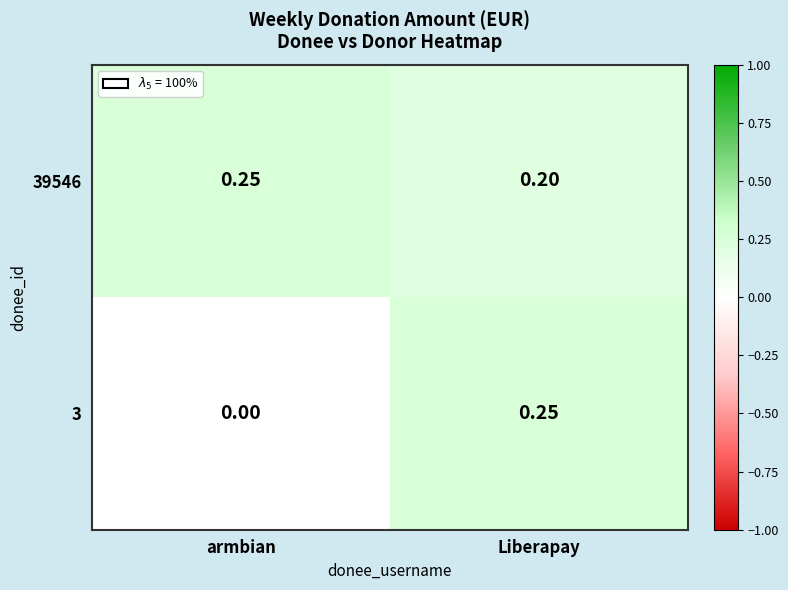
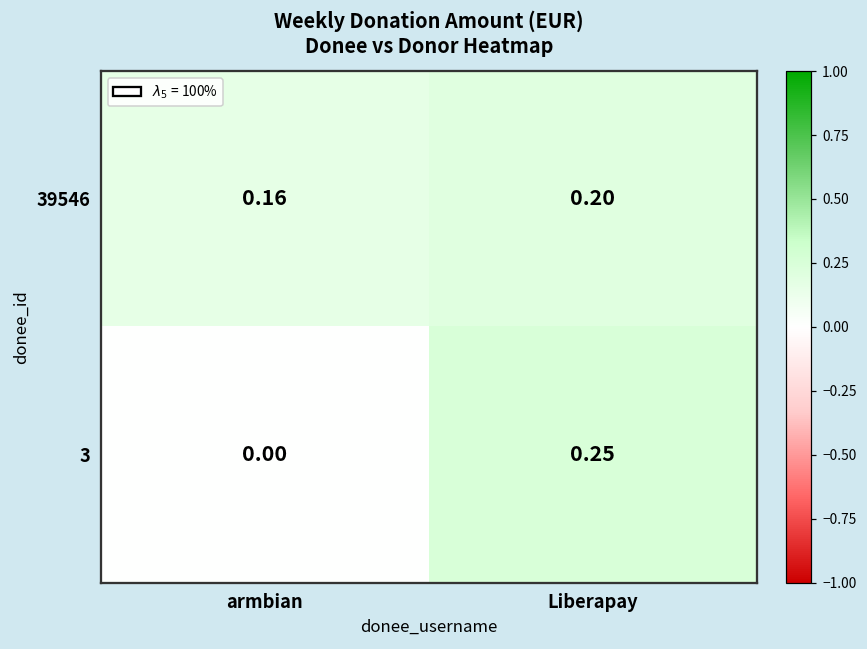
39546, armbian: 0.25 -> 0.16
